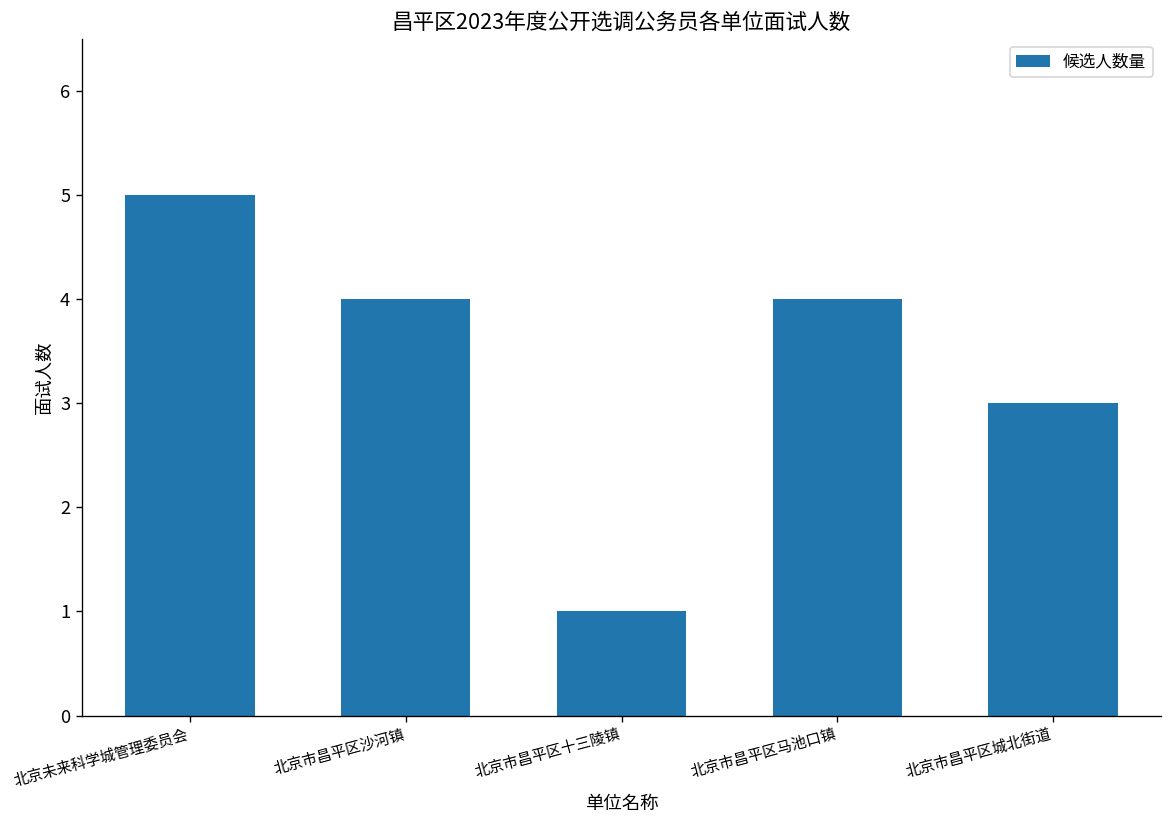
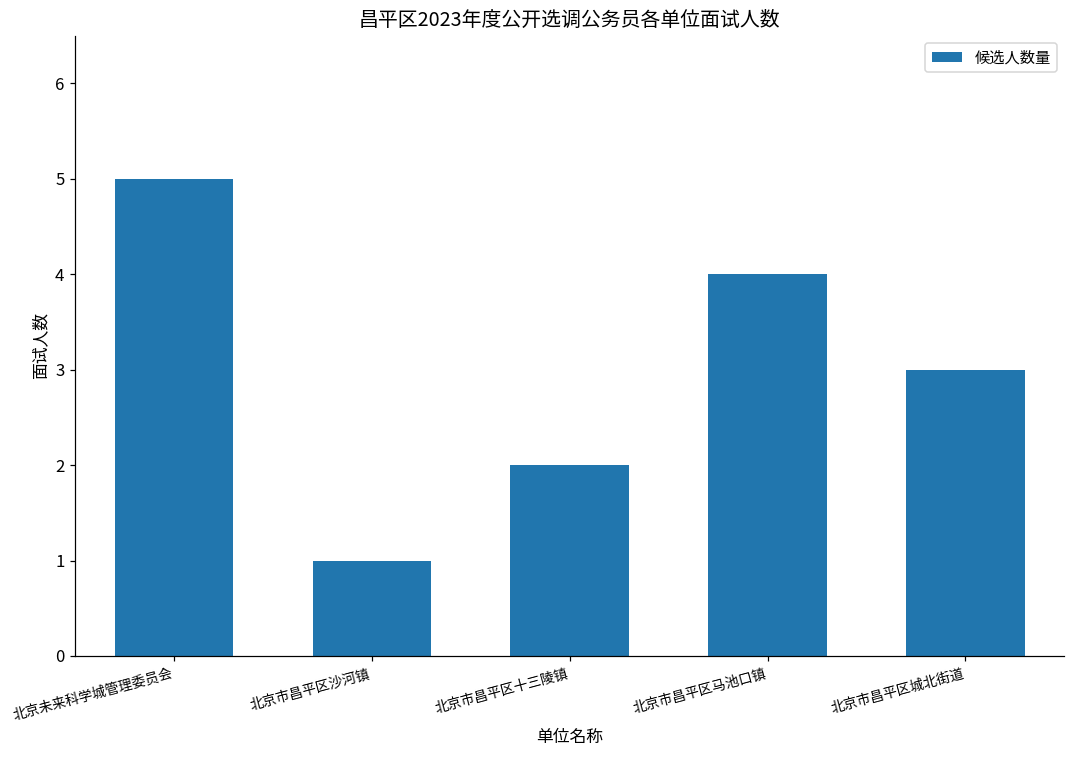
北京市昌平区沙河镇: 4 -> 1
北京市昌平区十三陵镇: 1 -> 2
